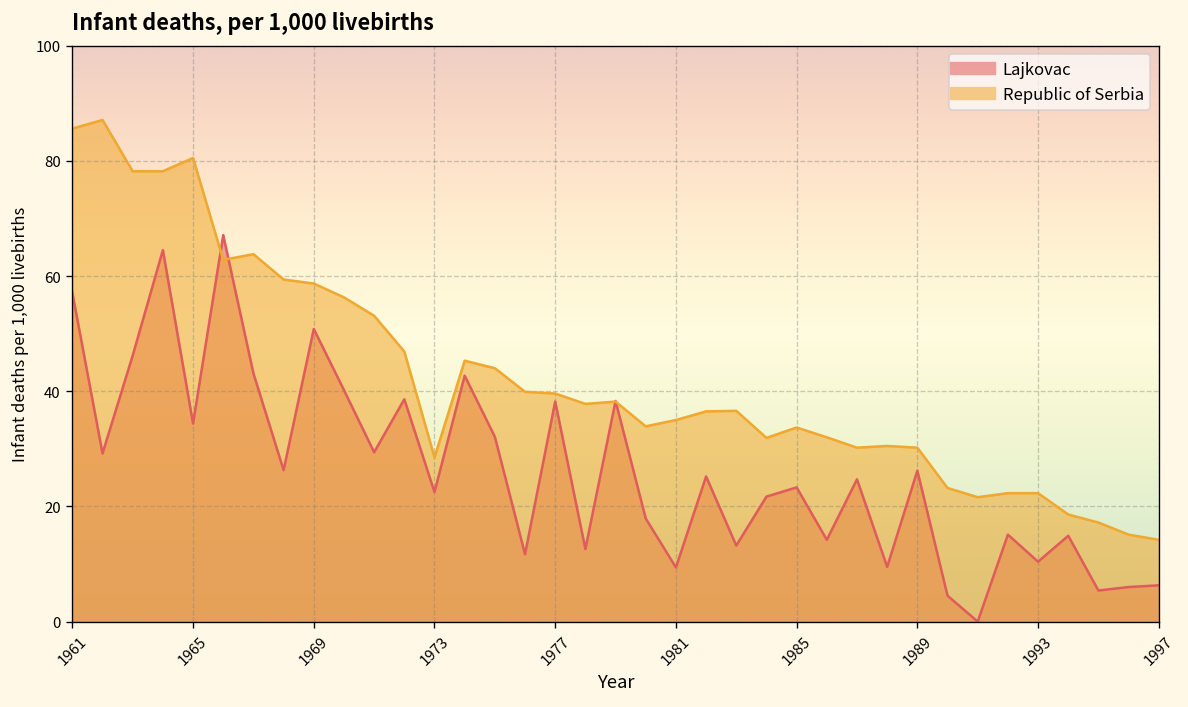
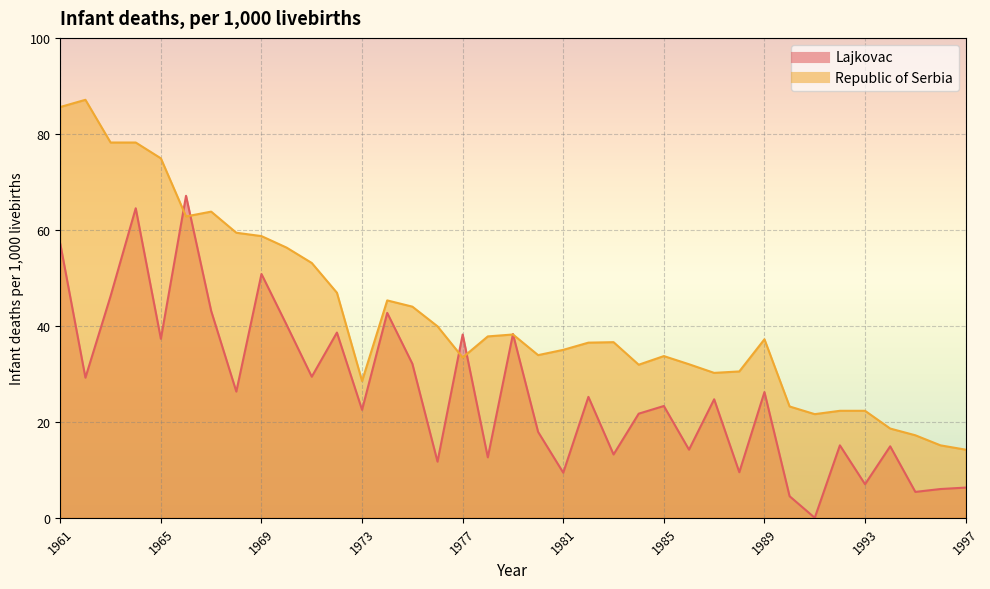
Lajkovac, 1965: 34 -> 37
Republic of Serbia, 1965: 81 -> 75
Republic of Serbia, 1977: 40 -> 33
Republic of Serbia, 1989: 30 -> 37
Lajkovac, 1993: 10 -> 7
